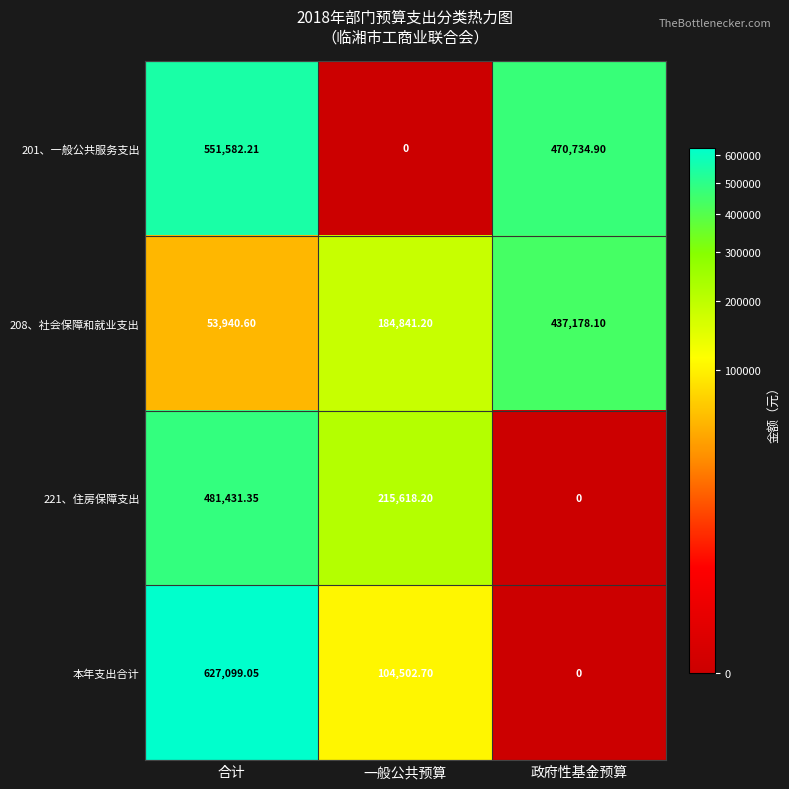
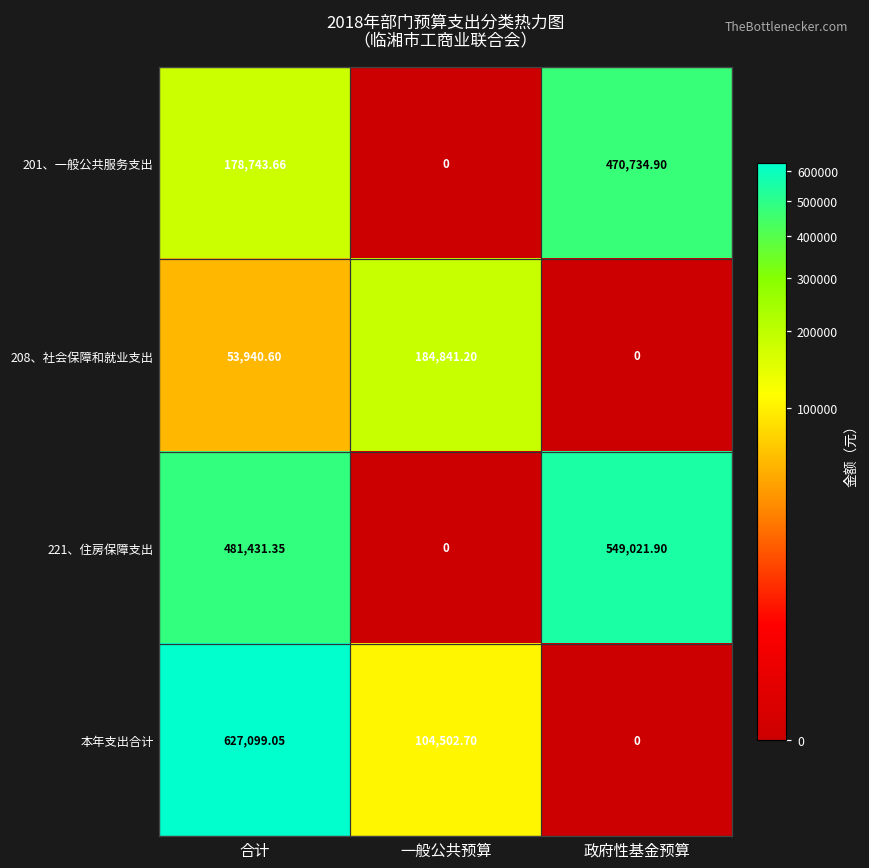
201、一般公共服务支出, 合计: 551,582.21 -> 178,743.66
208、社会保障和就业支出, 政府性基金预算: 437,178.10 -> 0
221、住房保障支出, 一般公共预算: 215,618.20 -> 0
221、住房保障支出, 政府性基金预算: 0 -> 549,021.90
